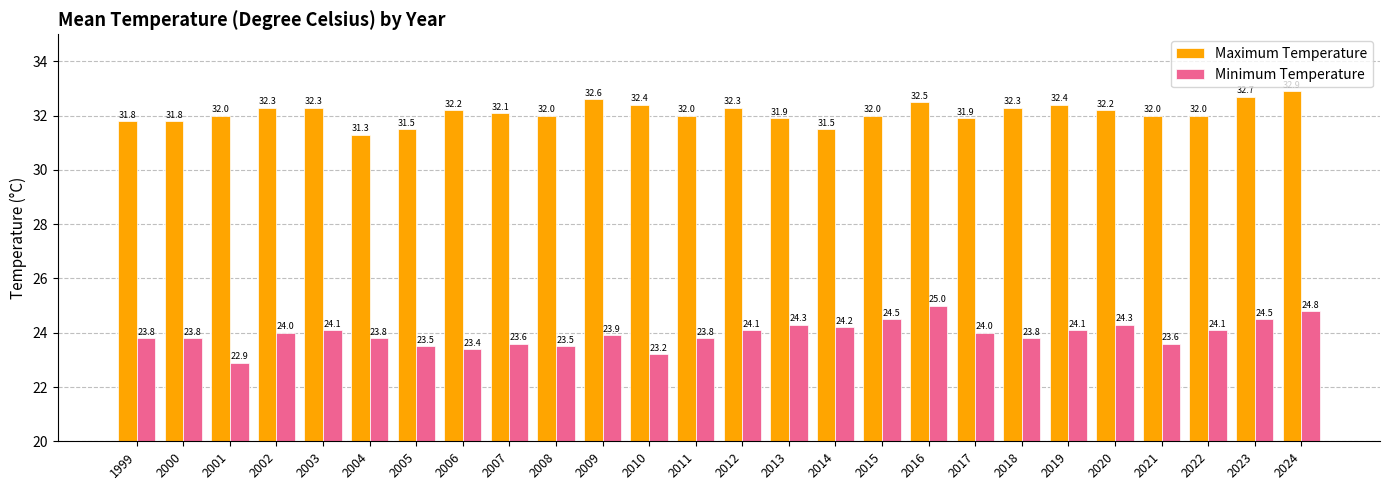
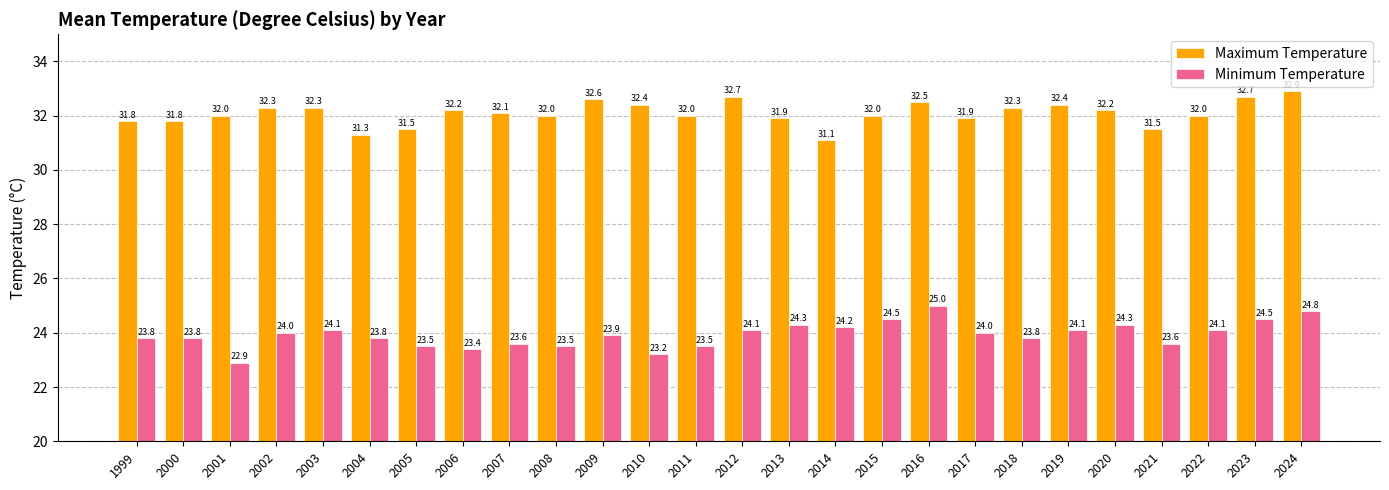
Minimum Temperature, 2011: 23.8 -> 23.5
Maximum Temperature, 2012: 32.3 -> 32.7
Maximum Temperature, 2014: 31.5 -> 31.1
Maximum Temperature, 2021: 32.0 -> 31.5
